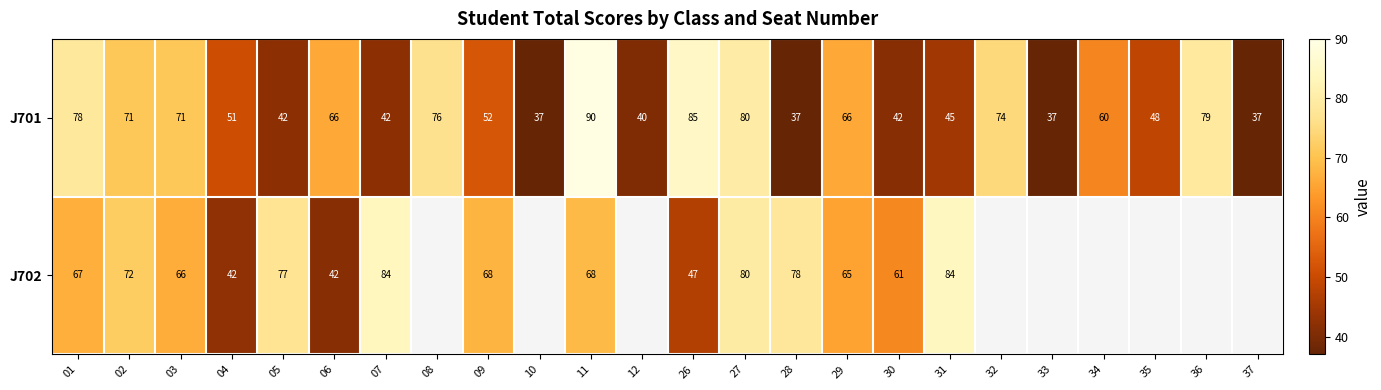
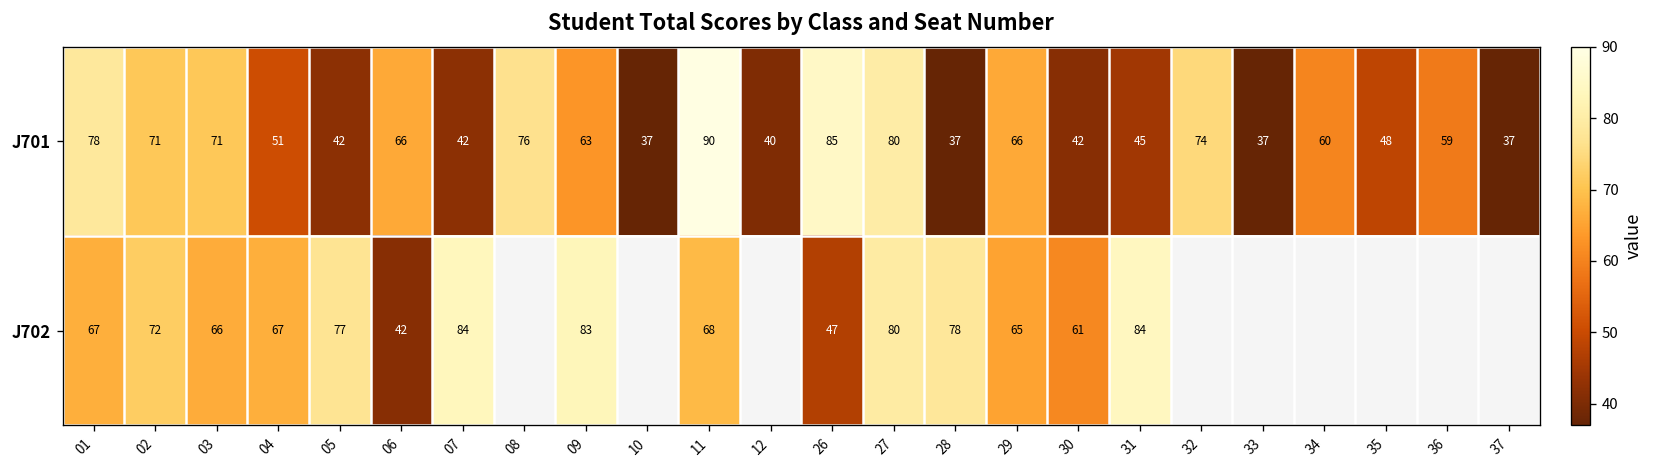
J701, 09: 52 -> 63
J701, 36: 79 -> 59
J702, 04: 42 -> 67
J702, 09: 68 -> 83
